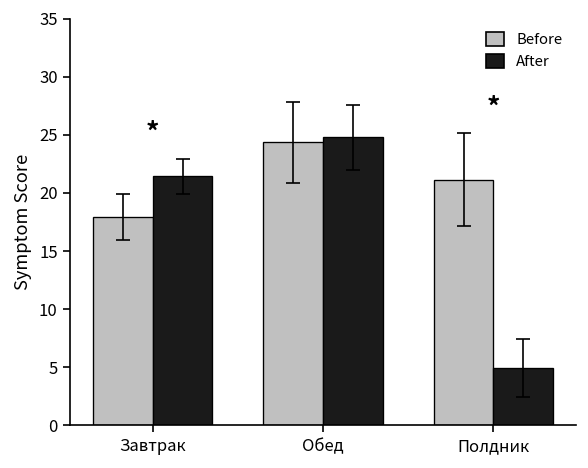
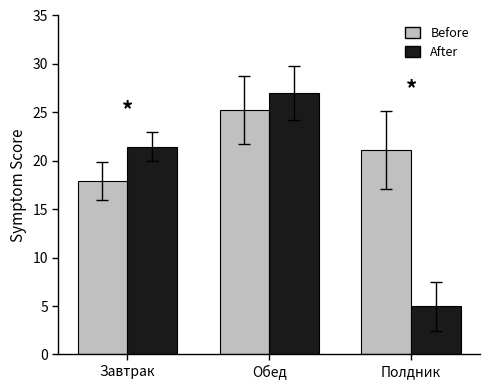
Before, Обед: 24 -> 25
After, Обед: 25 -> 27
